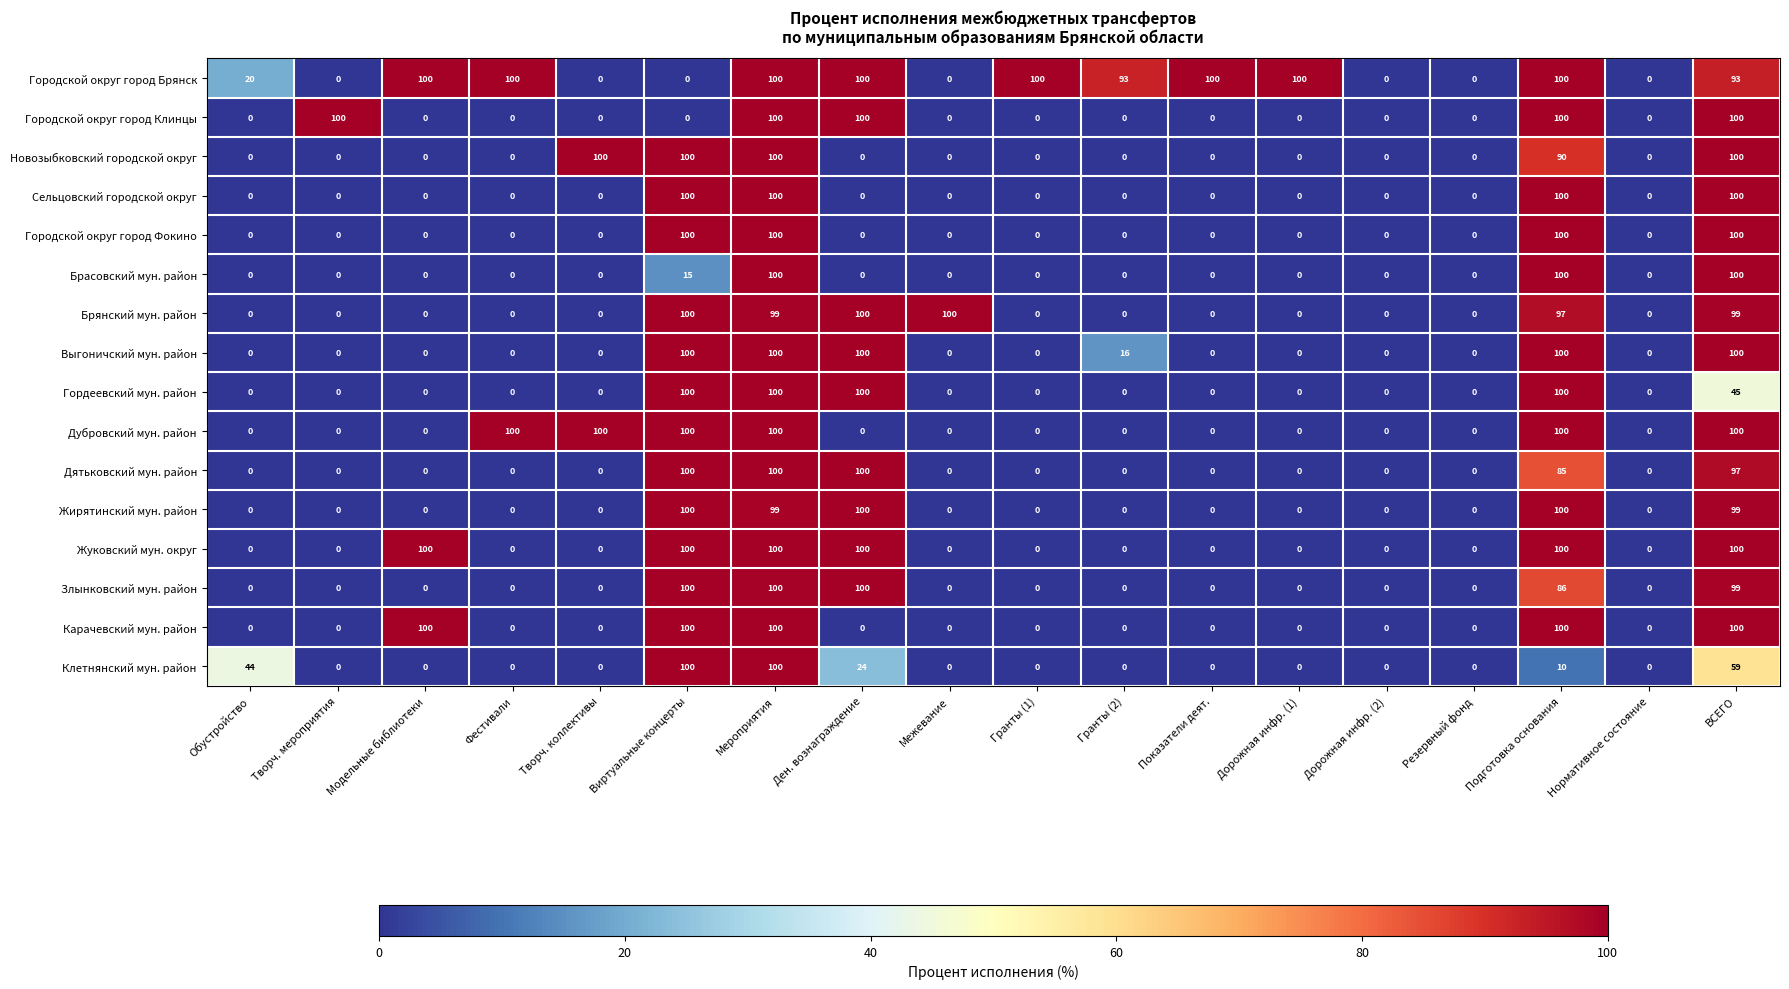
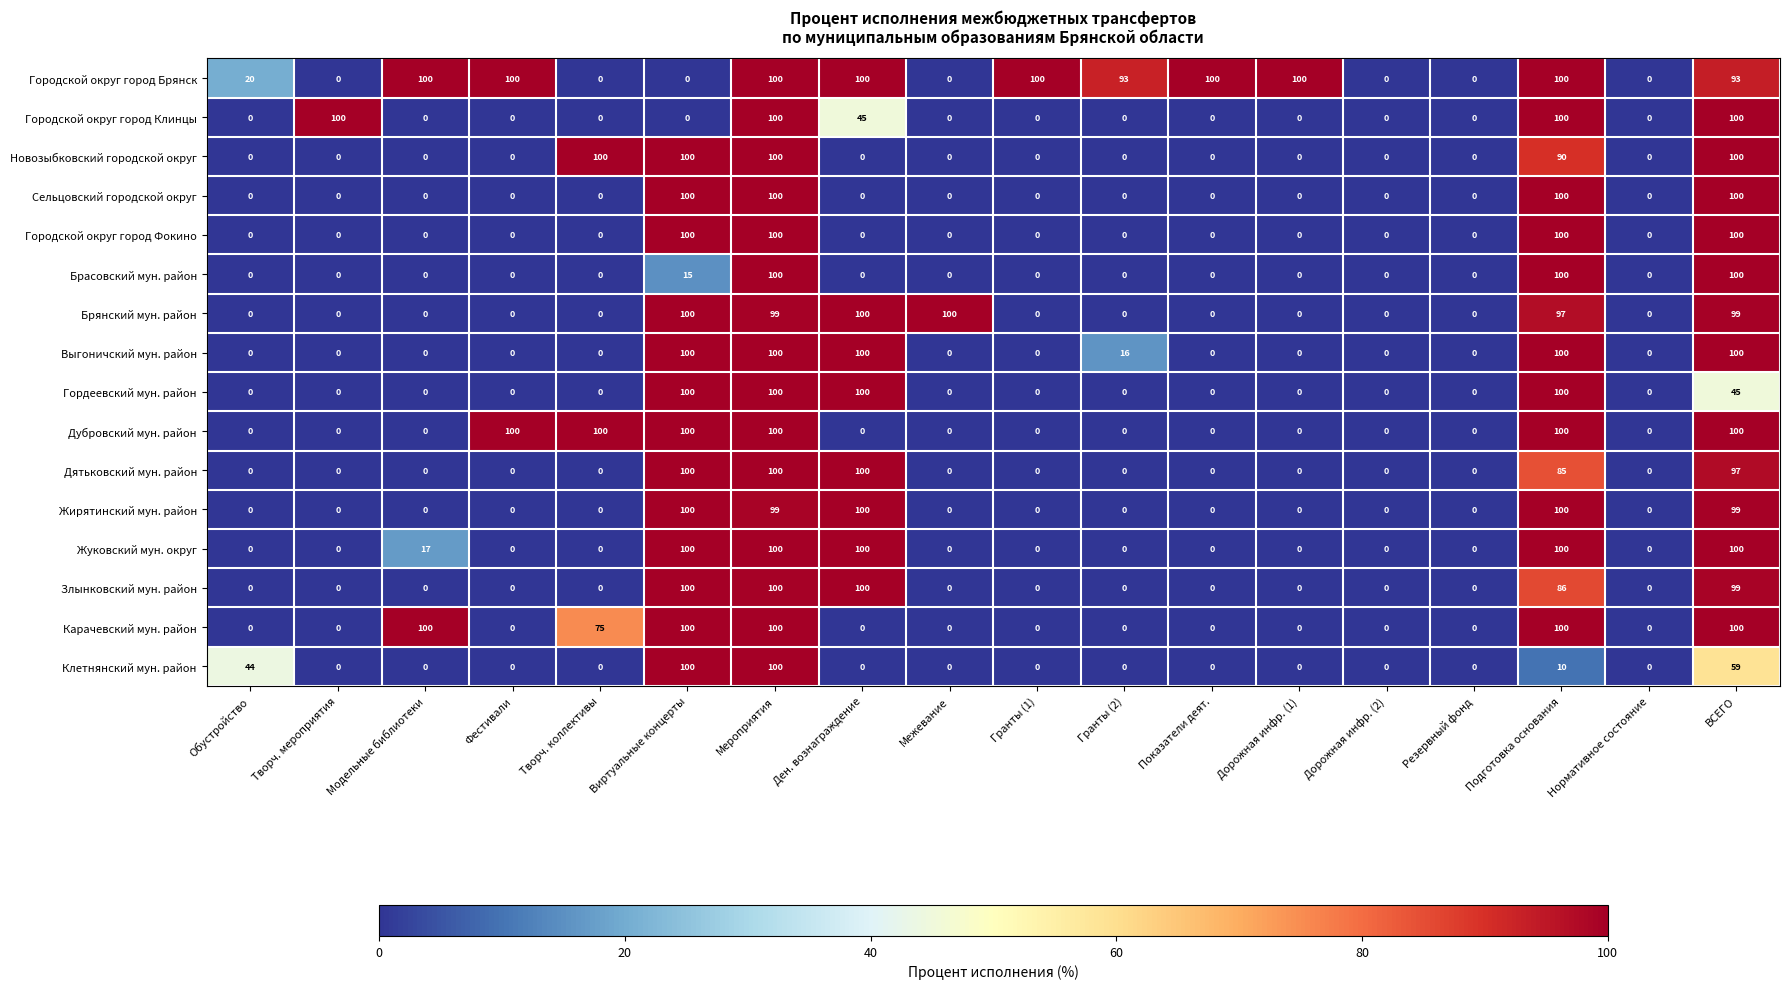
Городской округ город Клинцы, Ден. вознаграждение: 100 -> 45
Жуковский мун. округ, Модельные библиотеки: 100 -> 17
Карачевский мун. район, Творч. коллективы: 0 -> 75
Клетнянский мун. район, Ден. вознаграждение: 24 -> 0
